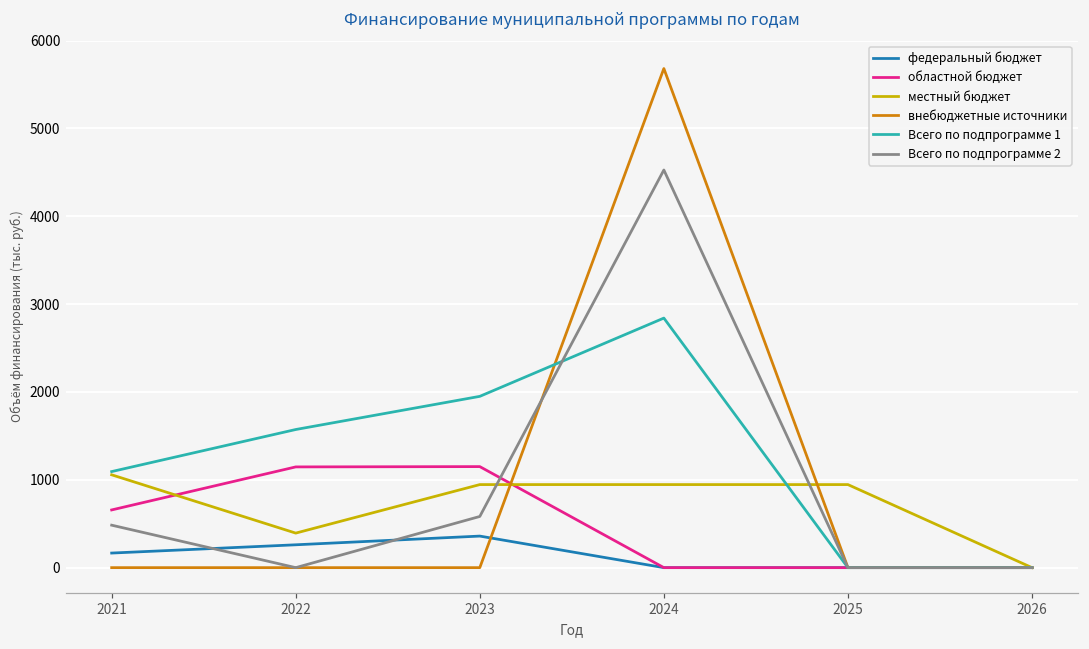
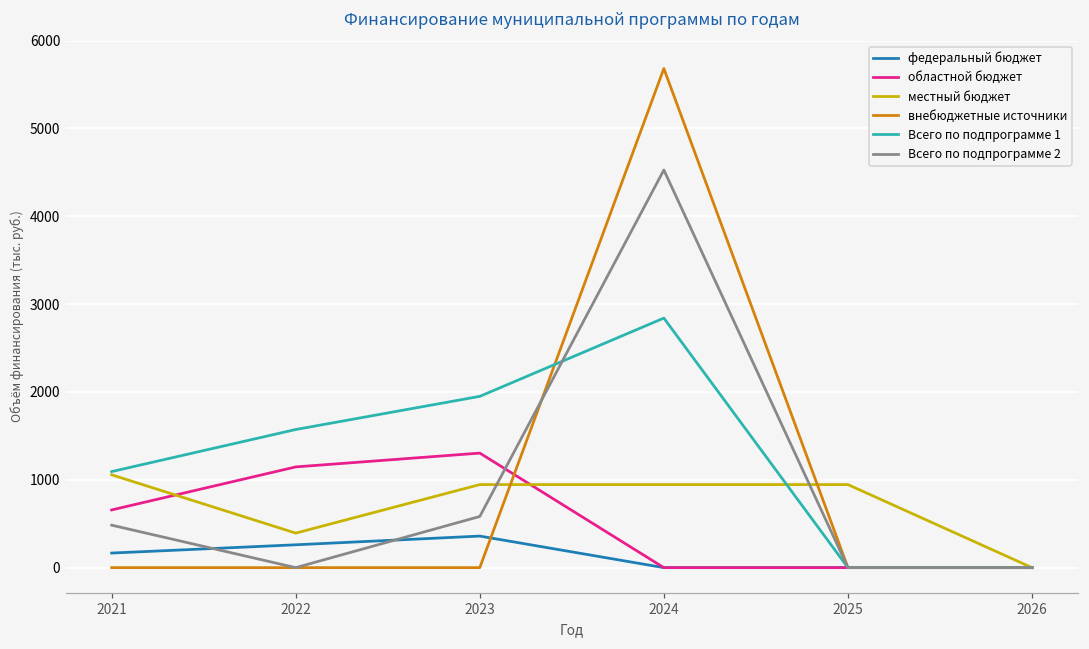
областной бюджет, 2023: 1200 -> 1300
